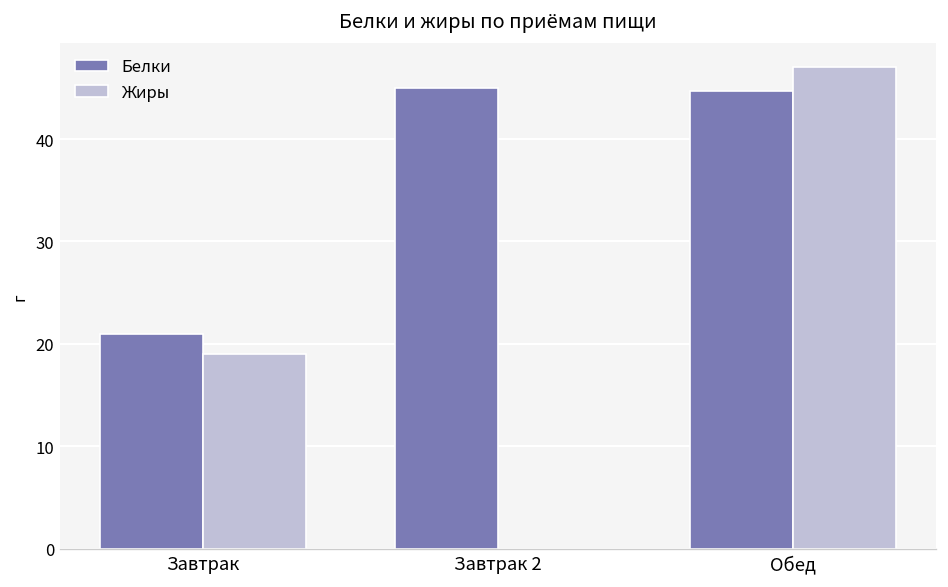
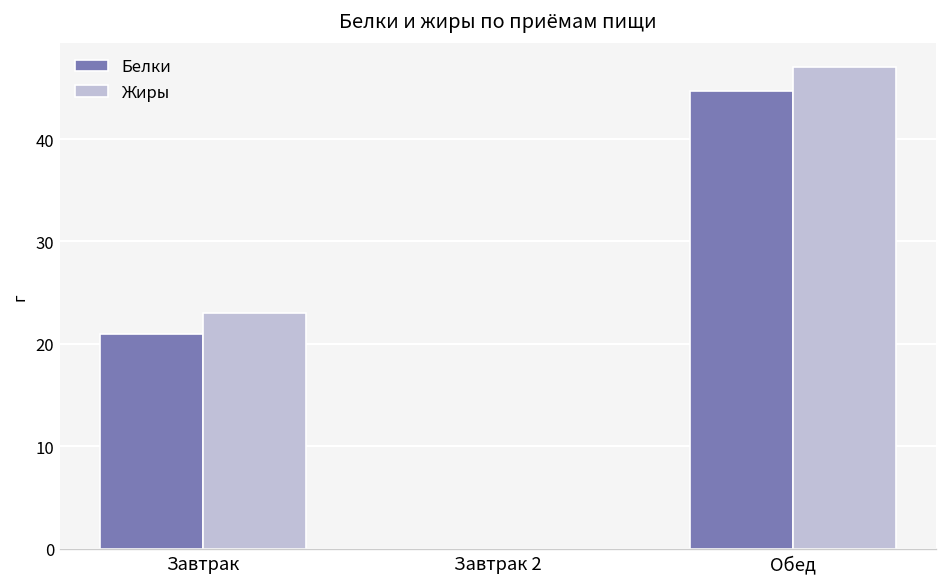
Жиры, Завтрак: 19 -> 23
Белки, Завтрак 2: 45 -> 0
